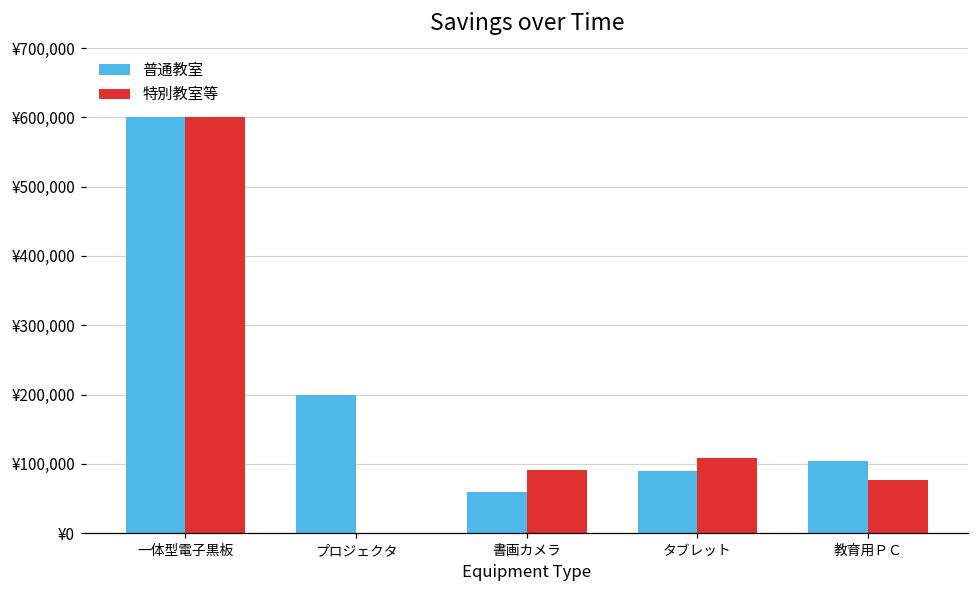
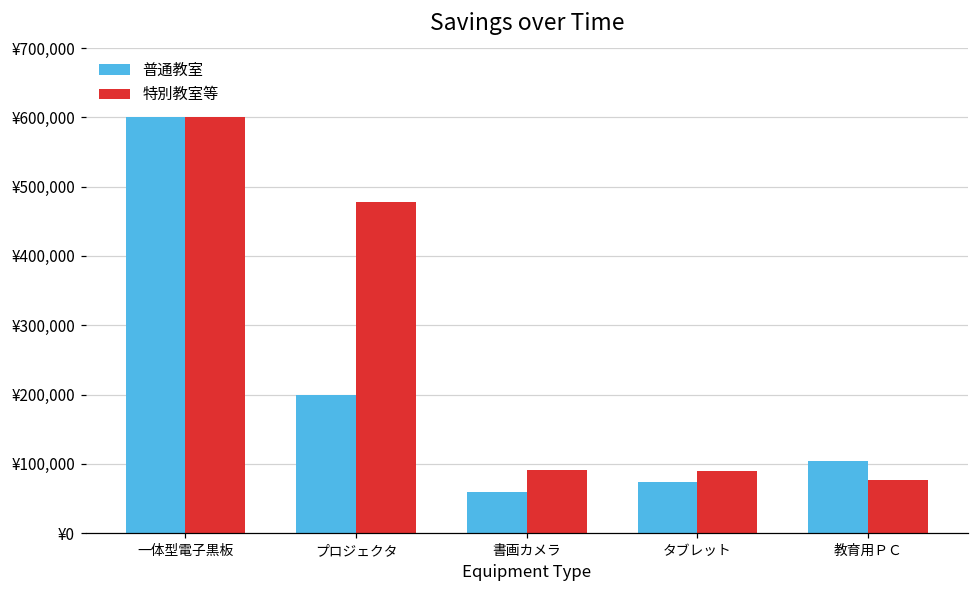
特別教室等, プロジェクタ: ¥0 -> ¥480,000
普通教室, タブレット: ¥90,000 -> ¥70,000
特別教室等, タブレット: ¥110,000 -> ¥90,000
